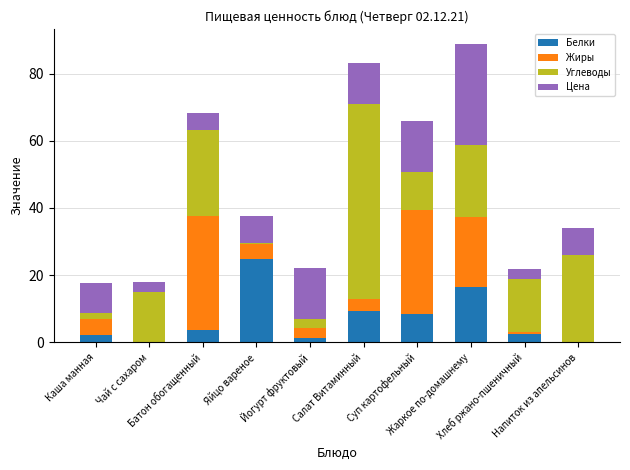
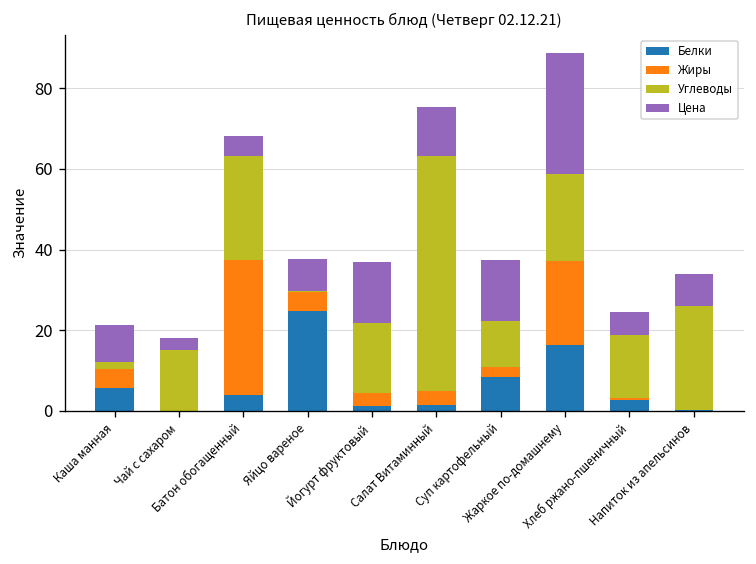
Белки, Каша манная: 2 -> 6
Углеводы, Йогурт фруктовый: 3 -> 17
Белки, Салат Витаминный: 9 -> 1
Жиры, Суп картофельный: 31 -> 2
Цена, Хлеб ржано-пшеничный: 3 -> 6
